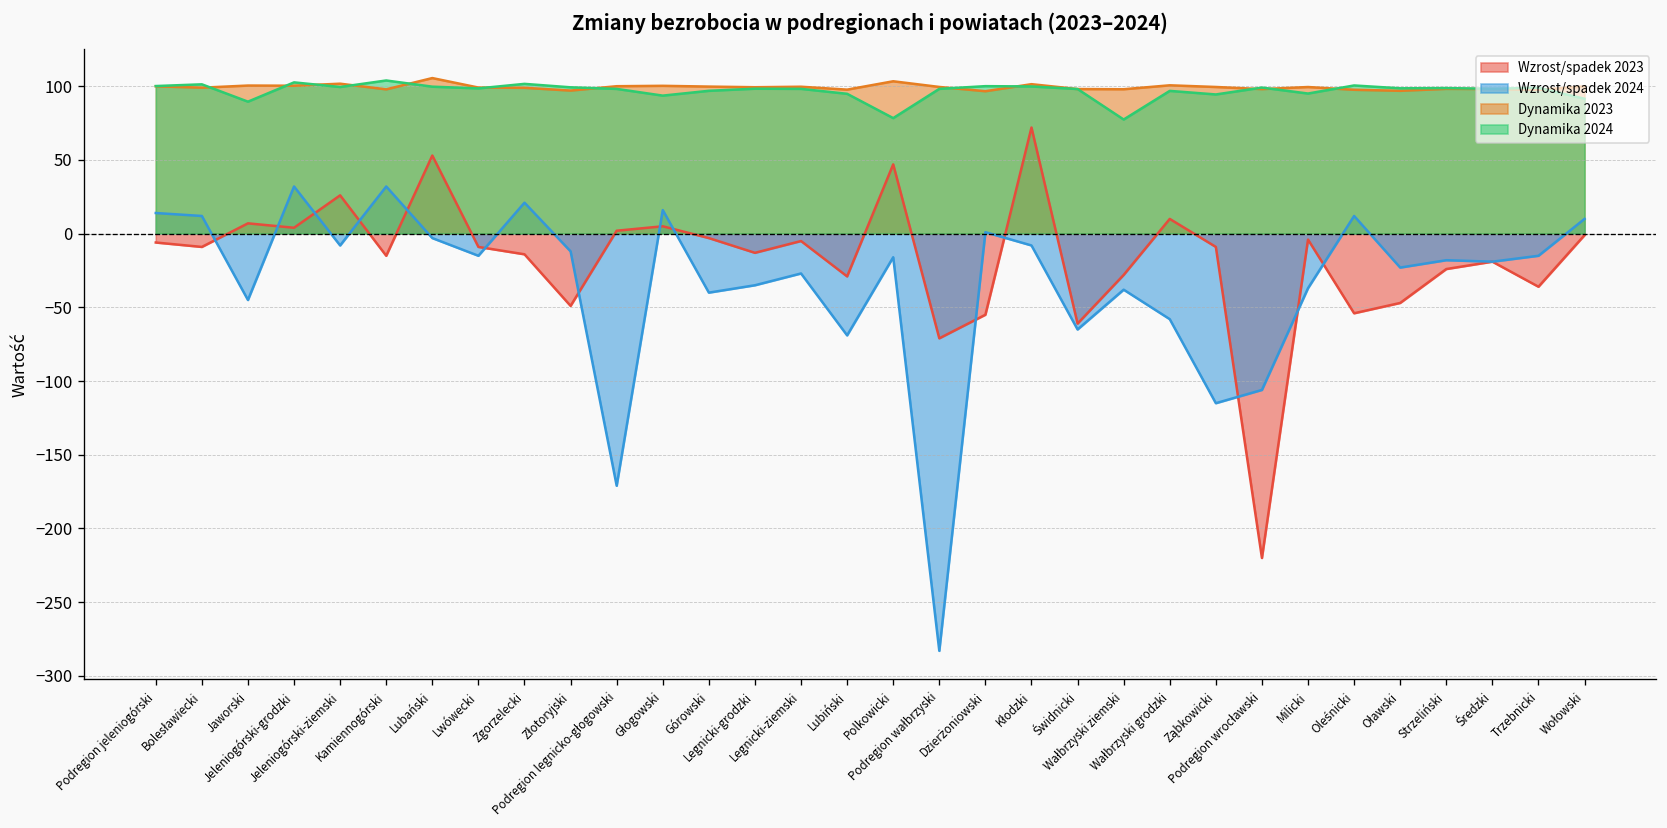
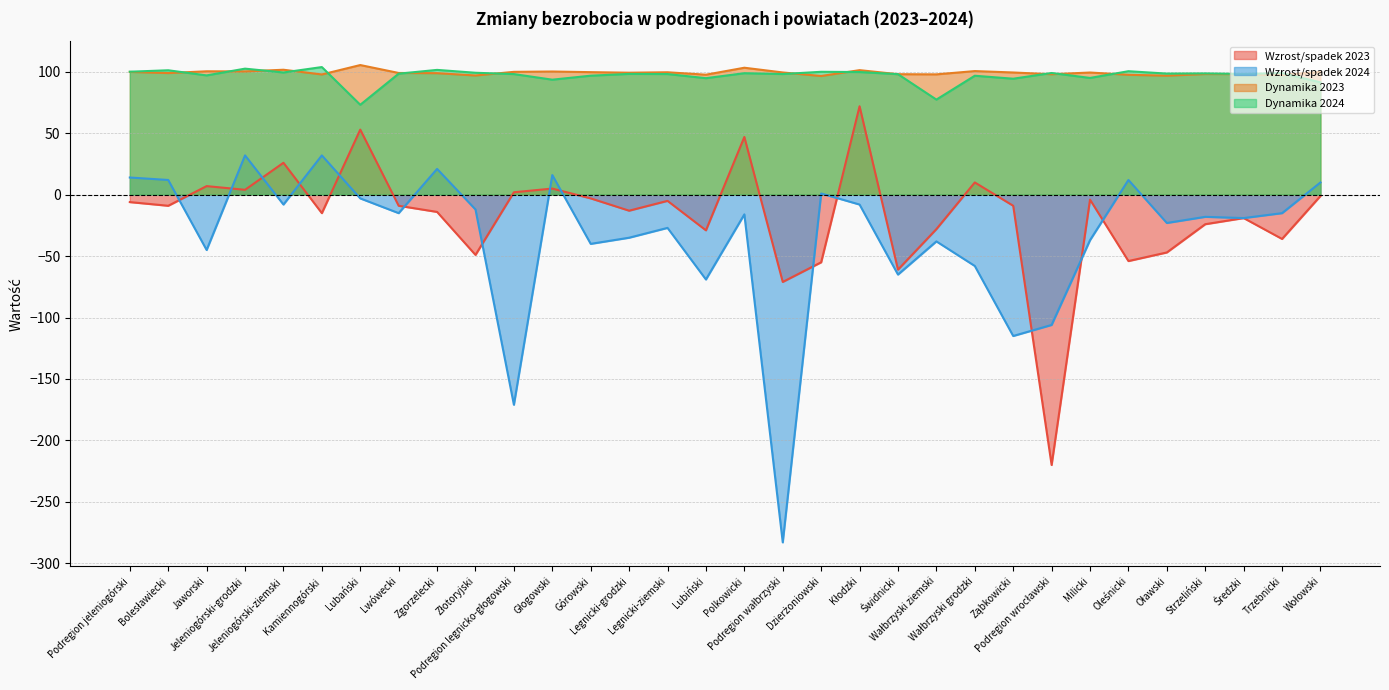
Dynamika 2024, Jaworski: 90 -> 97
Dynamika 2024, Lubański: 100 -> 73
Dynamika 2024, Polkowicki: 78 -> 99
